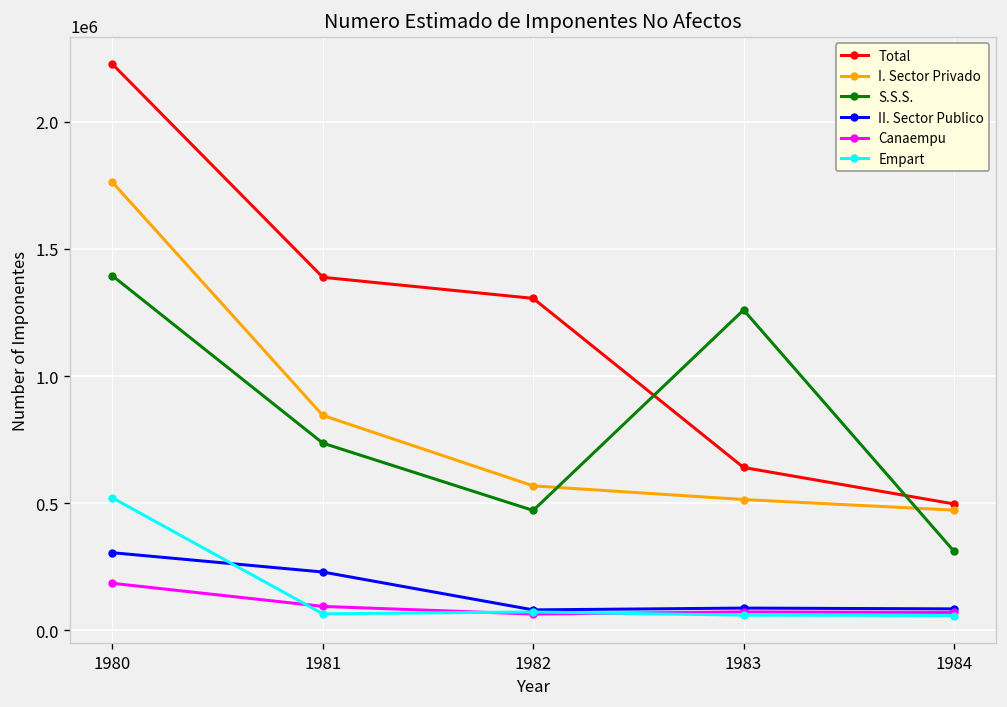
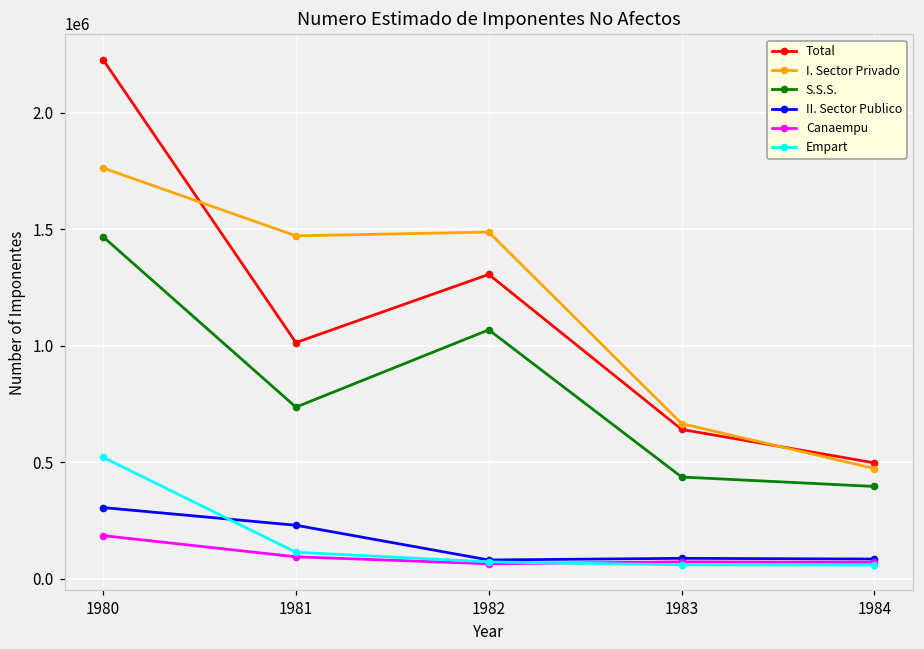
S.S.S., 1980: 1390000 -> 1470000
Total, 1981: 1390000 -> 1010000
I. Sector Privado, 1981: 850000 -> 1470000
Empart, 1981: 60000 -> 110000
I. Sector Privado, 1982: 570000 -> 1490000
S.S.S., 1982: 470000 -> 1070000
I. Sector Privado, 1983: 510000 -> 670000
S.S.S., 1983: 1260000 -> 440000
S.S.S., 1984: 310000 -> 400000
